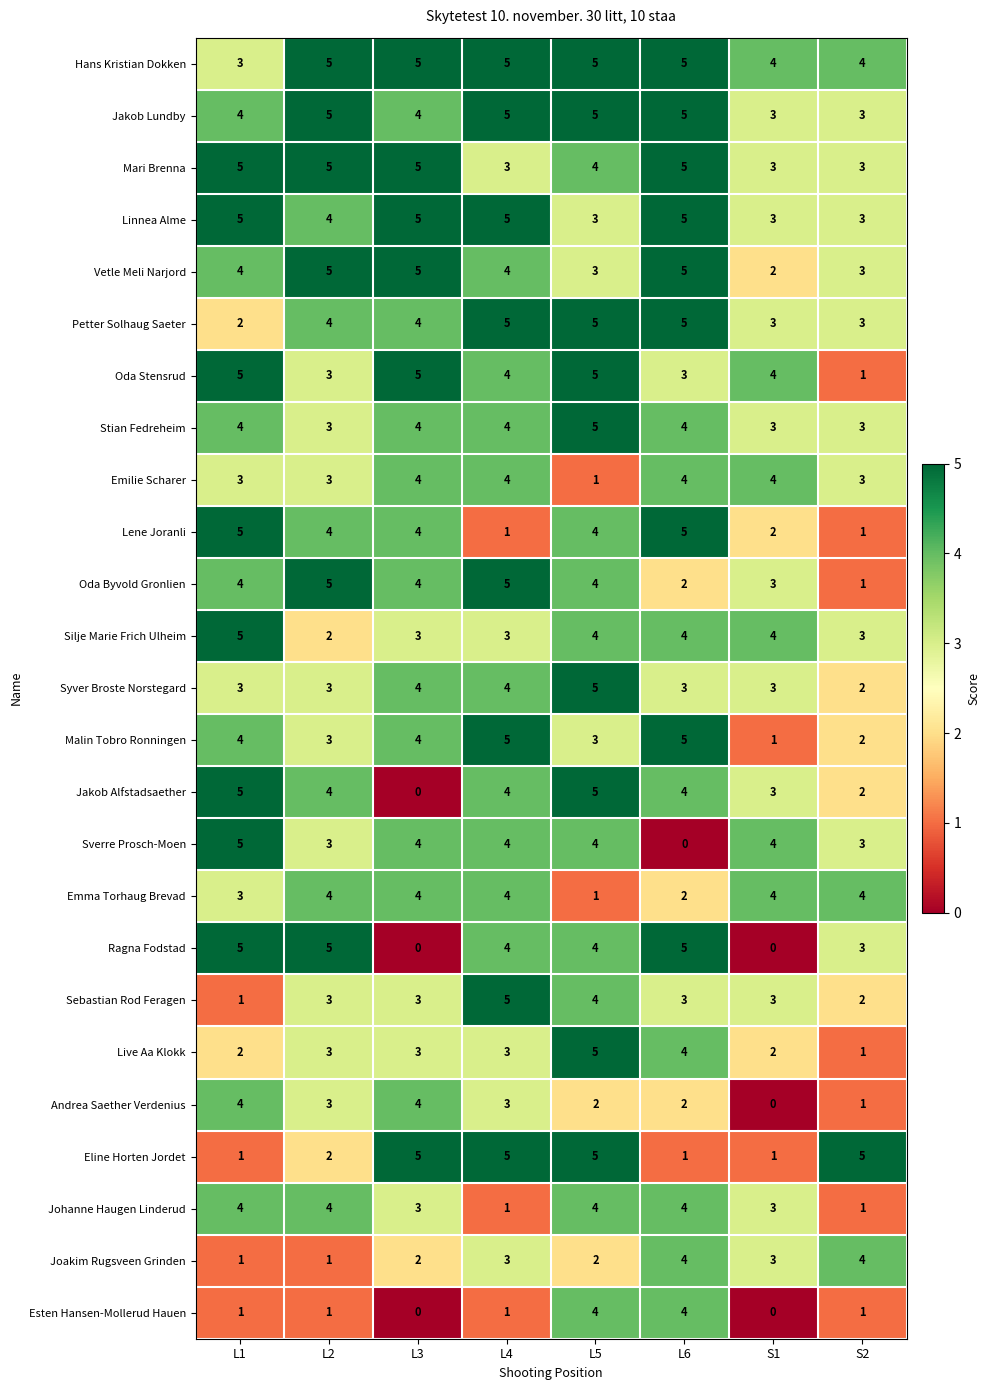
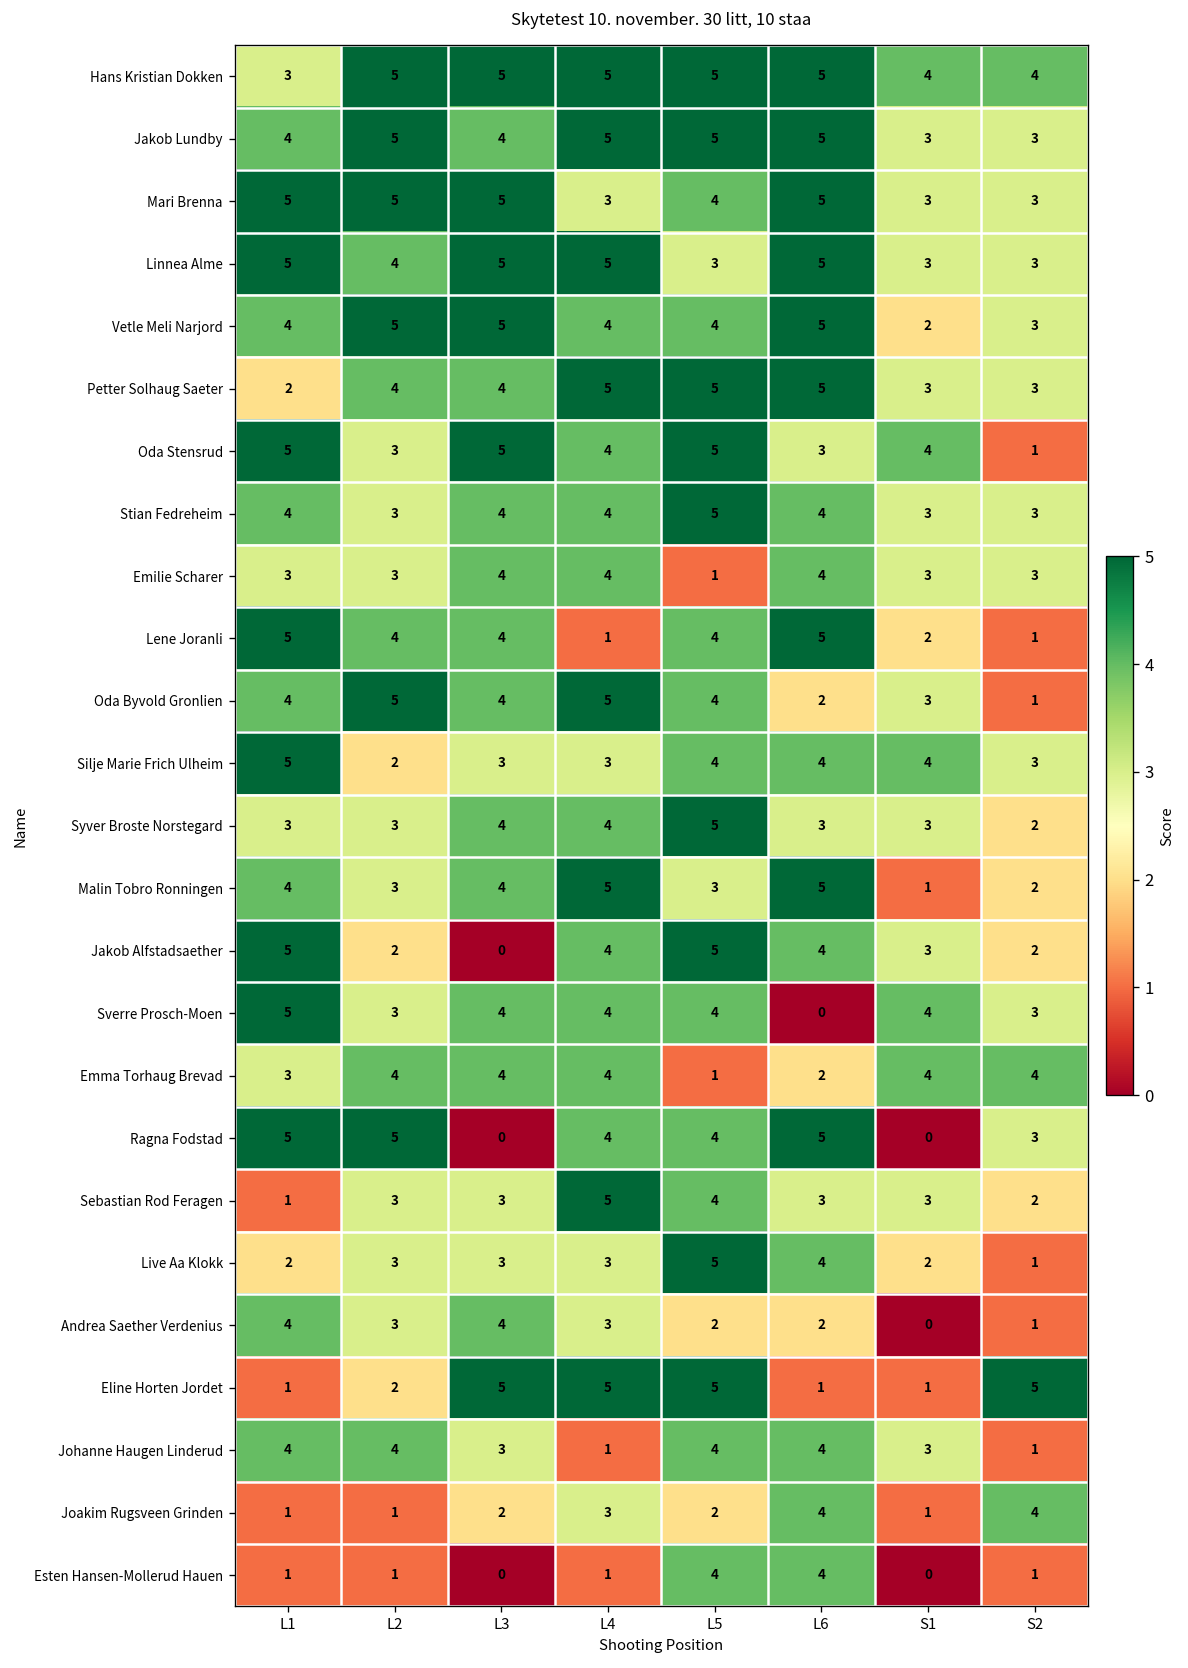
Vetle Meli Narjord, L5: 3 -> 4
Emilie Scharer, S1: 4 -> 3
Jakob Alfstadsaether, L2: 4 -> 2
Joakim Rugsveen Grinden, S1: 3 -> 1
